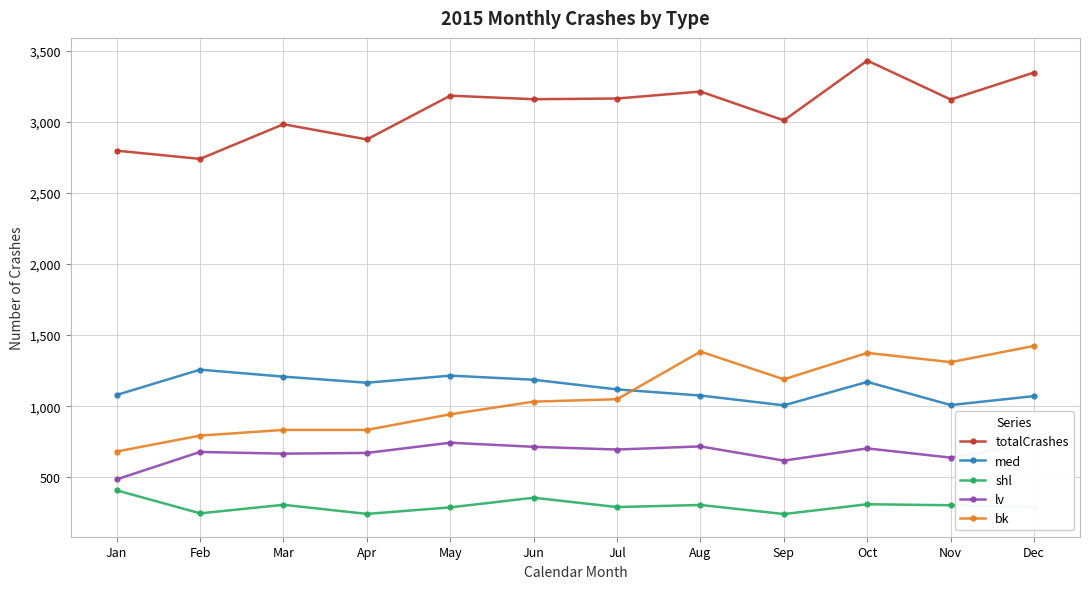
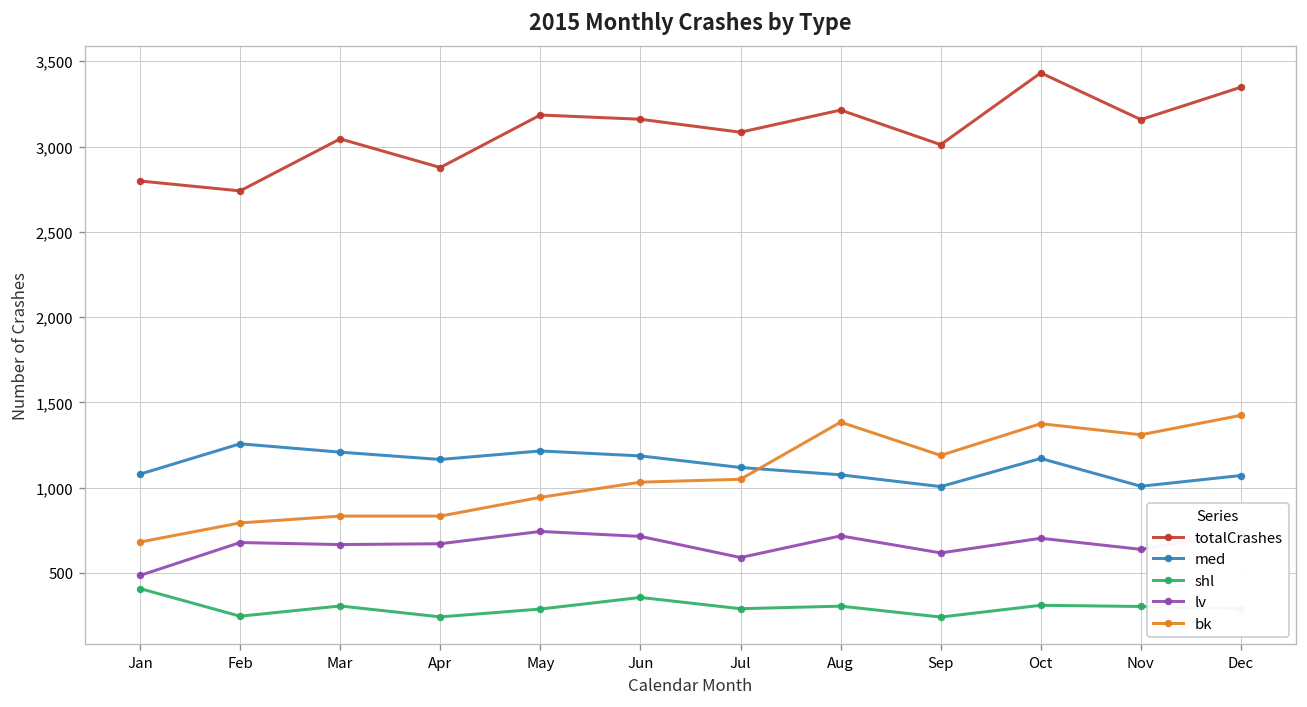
totalCrashes, Mar: 2,980 -> 3,050
totalCrashes, Jul: 3,170 -> 3,080
lv, Jul: 700 -> 590
